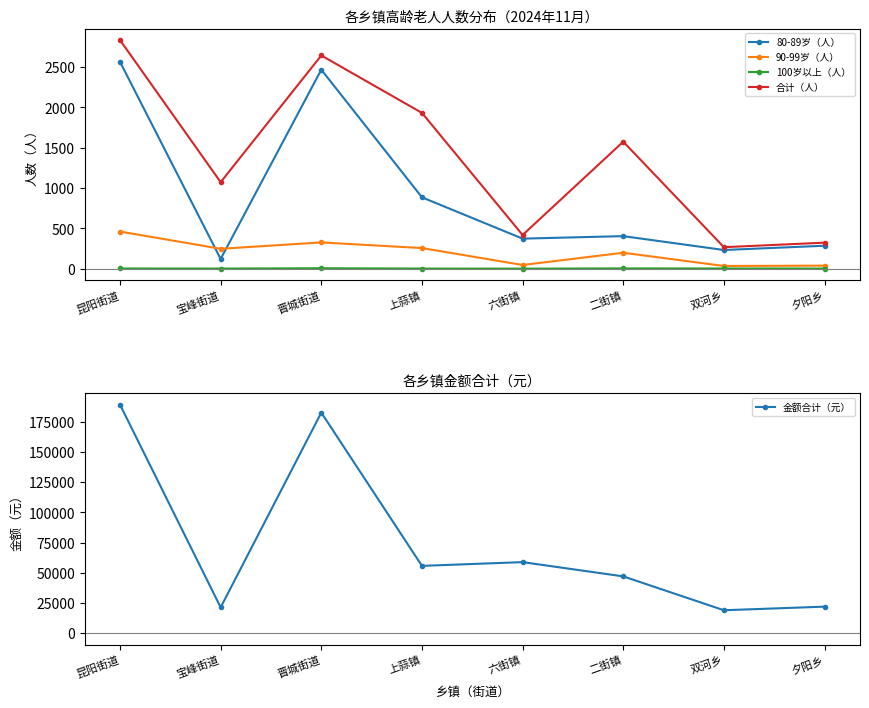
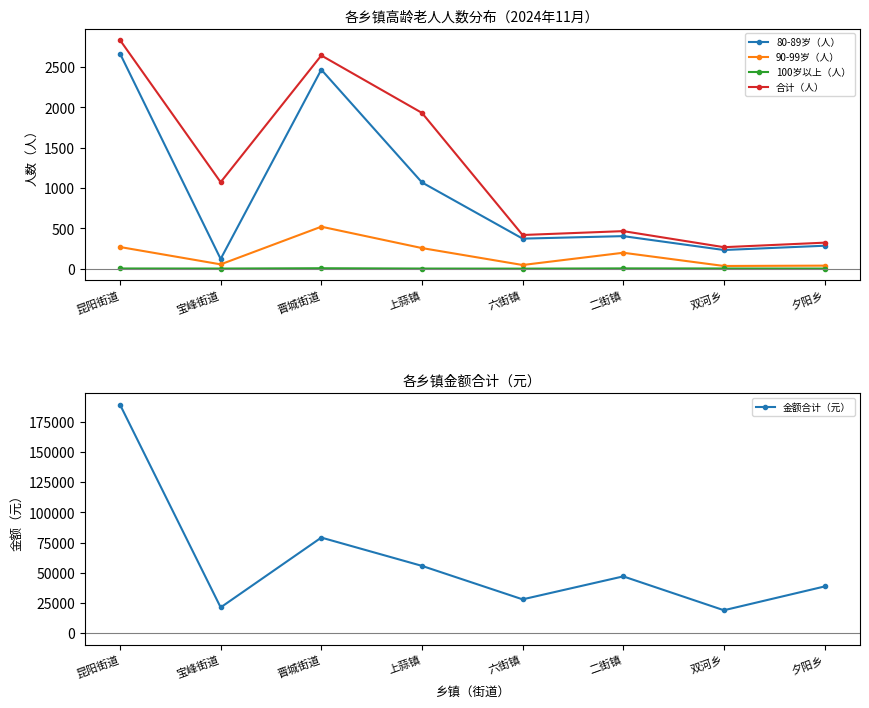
各乡镇高龄老人人数分布（2024年11月）, 80-89岁（人）, 昆阳街道: 2600 -> 2700
各乡镇高龄老人人数分布（2024年11月）, 90-99岁（人）, 昆阳街道: 500 -> 300
各乡镇高龄老人人数分布（2024年11月）, 90-99岁（人）, 宝峰街道: 200 -> 100
各乡镇高龄老人人数分布（2024年11月）, 90-99岁（人）, 晋城街道: 300 -> 500
各乡镇高龄老人人数分布（2024年11月）, 80-89岁（人）, 上蒜镇: 900 -> 1100
各乡镇高龄老人人数分布（2024年11月）, 合计（人）, 二街镇: 1600 -> 500
各乡镇金额合计（元）, 晋城街道: 183000 -> 79000
各乡镇金额合计（元）, 六街镇: 59000 -> 28000
各乡镇金额合计（元）, 夕阳乡: 22000 -> 39000
